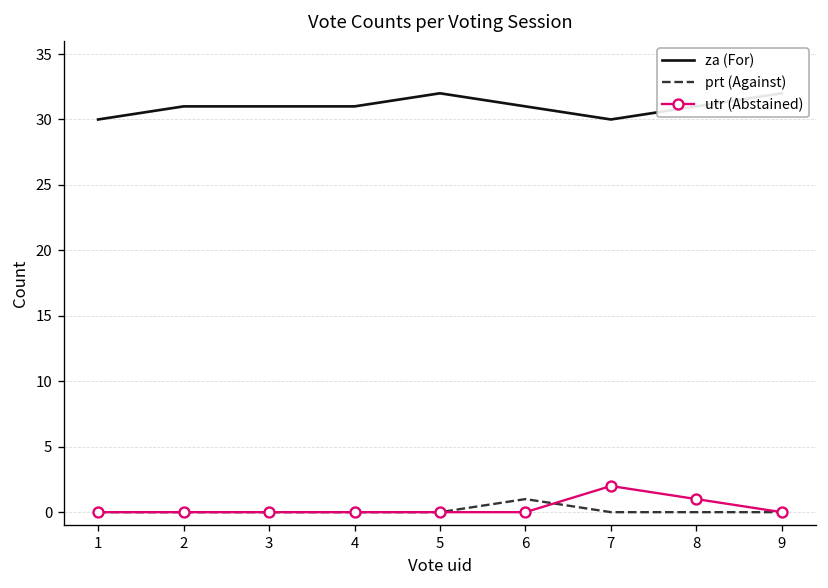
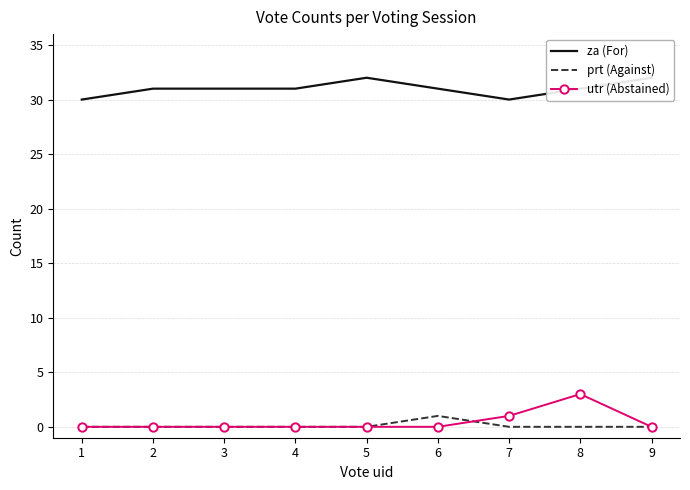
utr (Abstained), 7: 2 -> 1
utr (Abstained), 8: 1 -> 3
